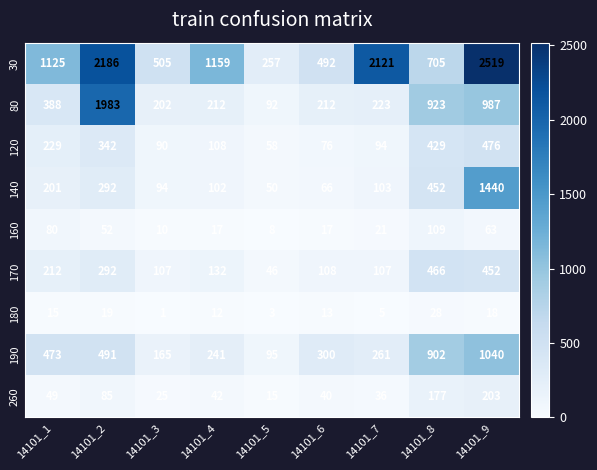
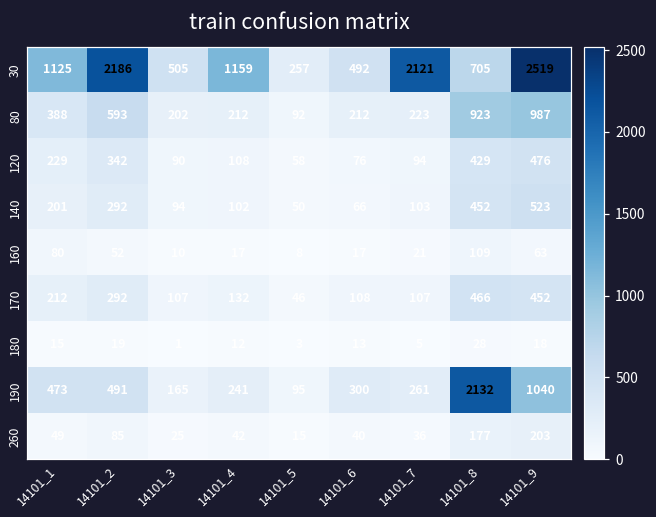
80, 14101_2: 1983 -> 593
140, 14101_9: 1440 -> 523
190, 14101_8: 902 -> 2132
